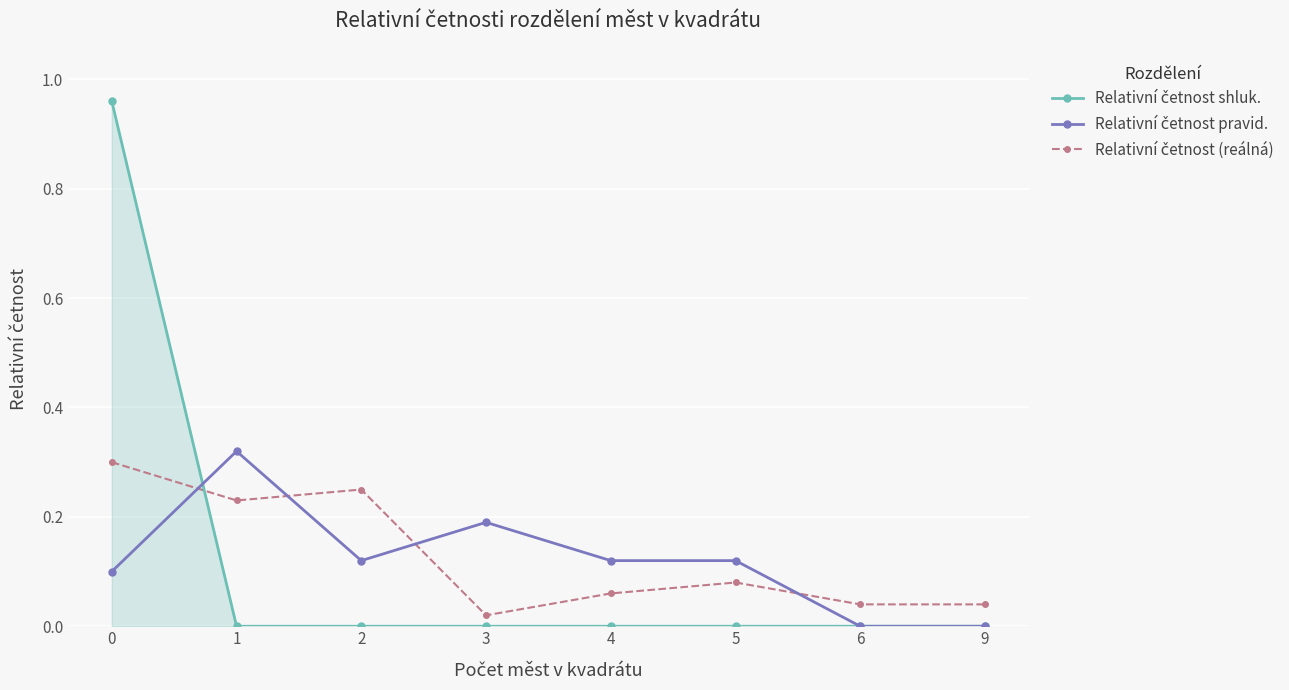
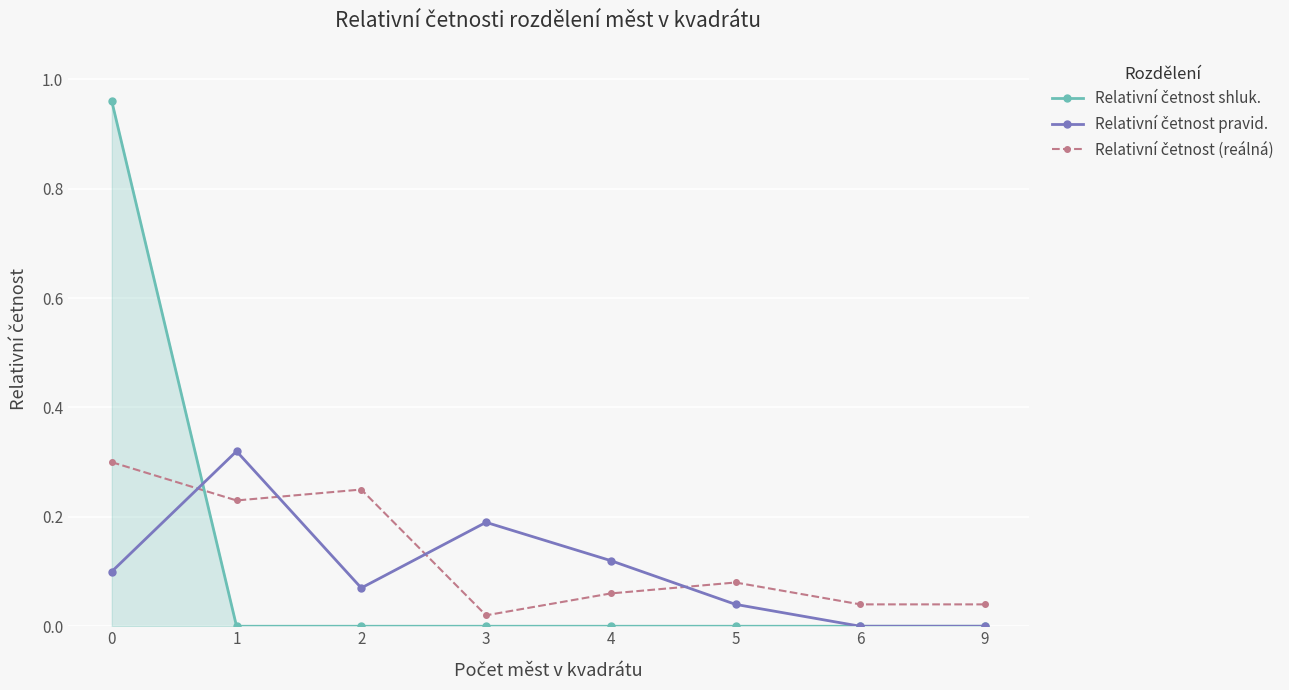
Relativní četnost pravid., 2: 0.12 -> 0.07
Relativní četnost pravid., 5: 0.12 -> 0.04
